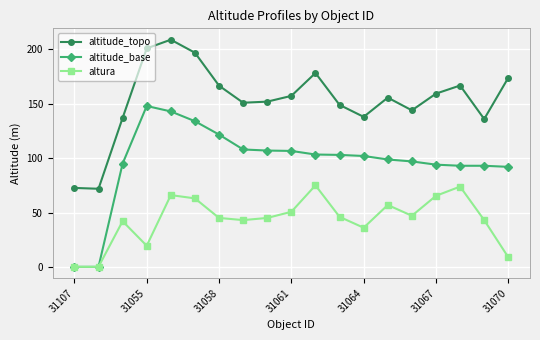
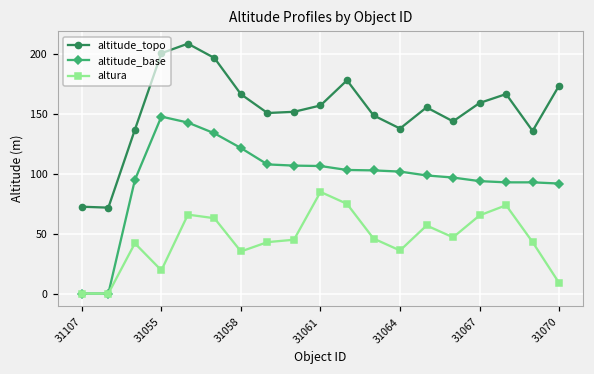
altura, 31058: 45 -> 35
altura, 31061: 51 -> 85
